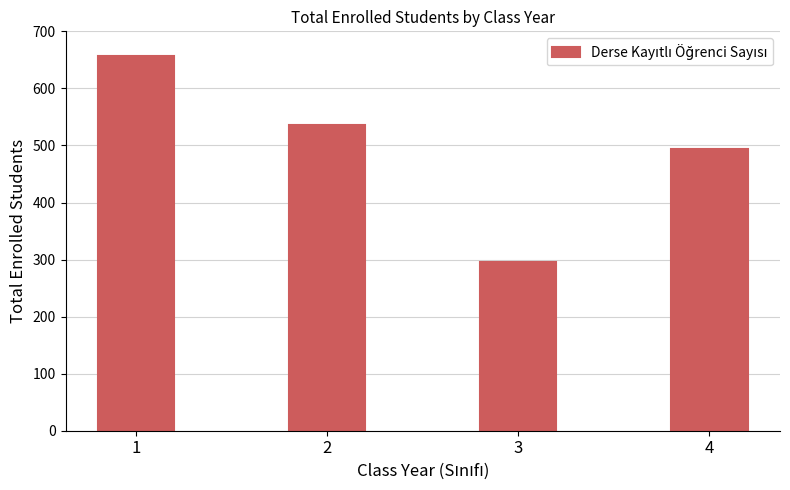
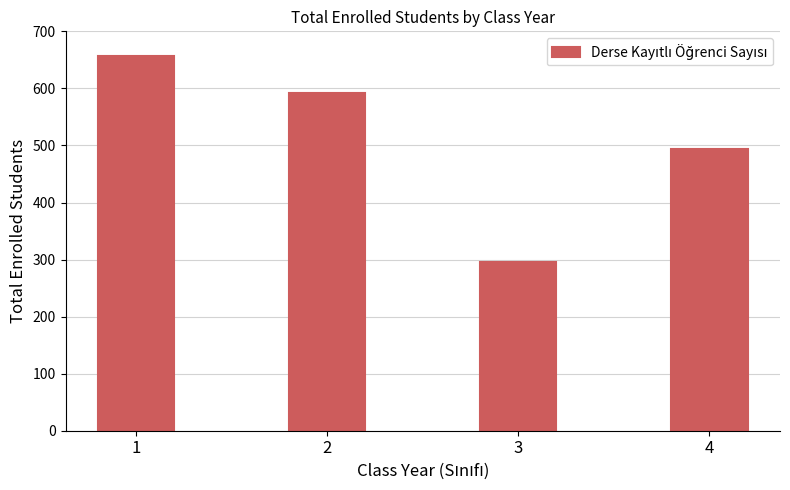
2: 540 -> 590
